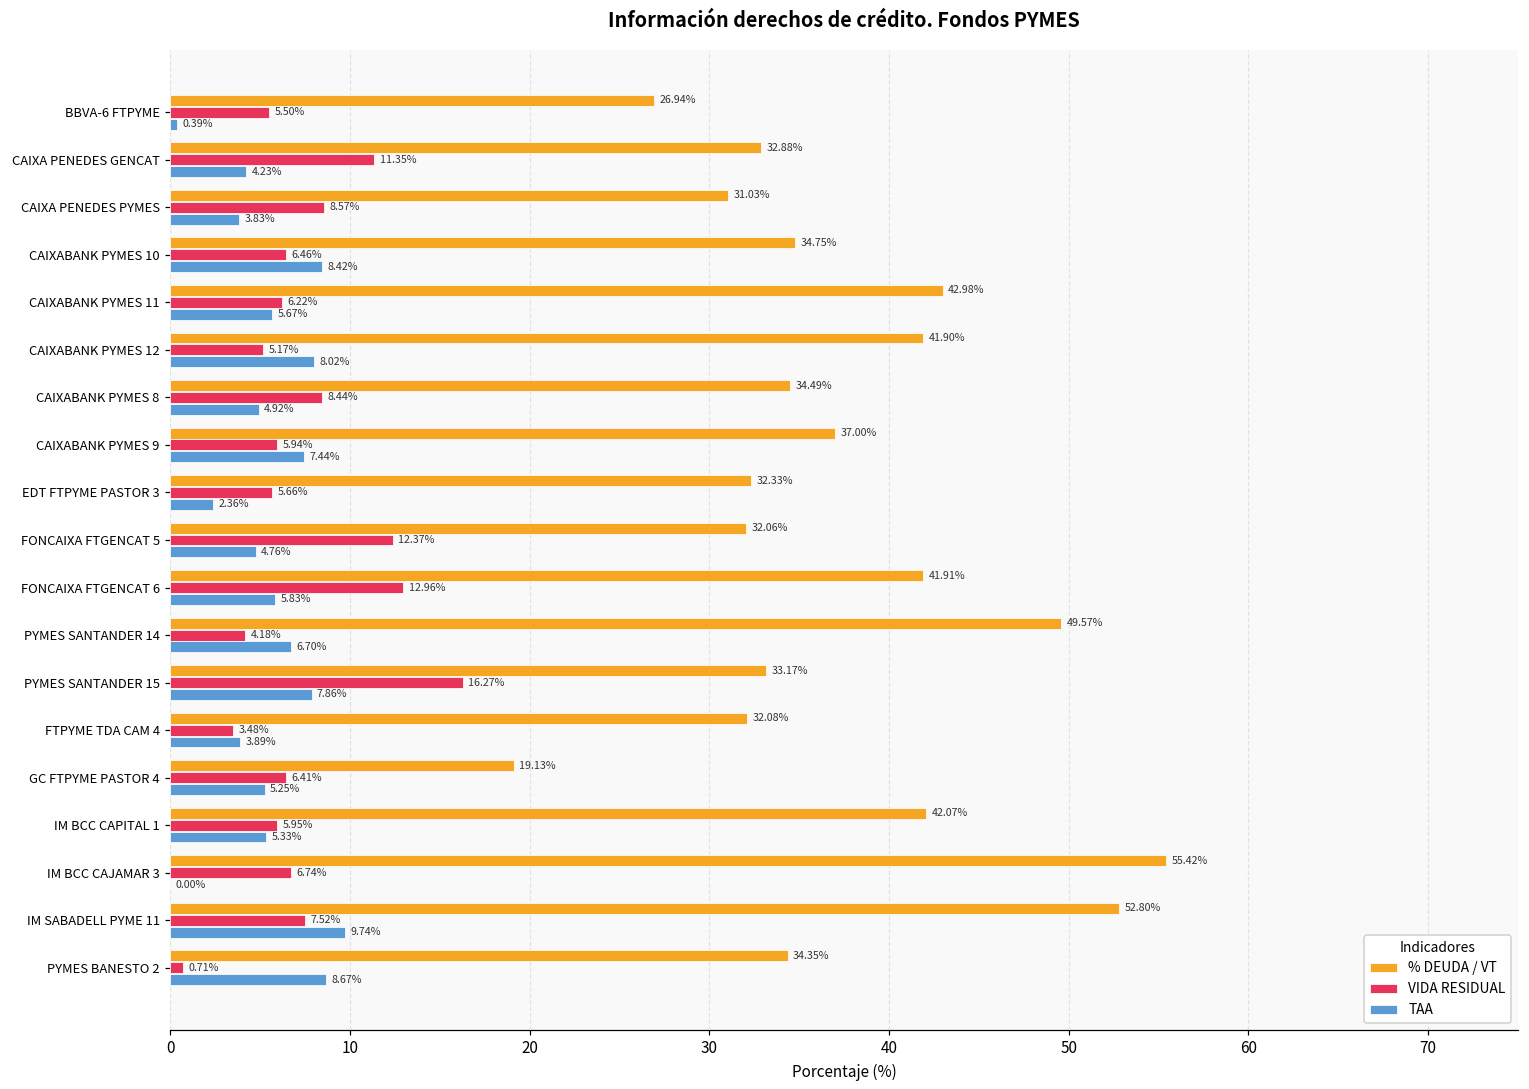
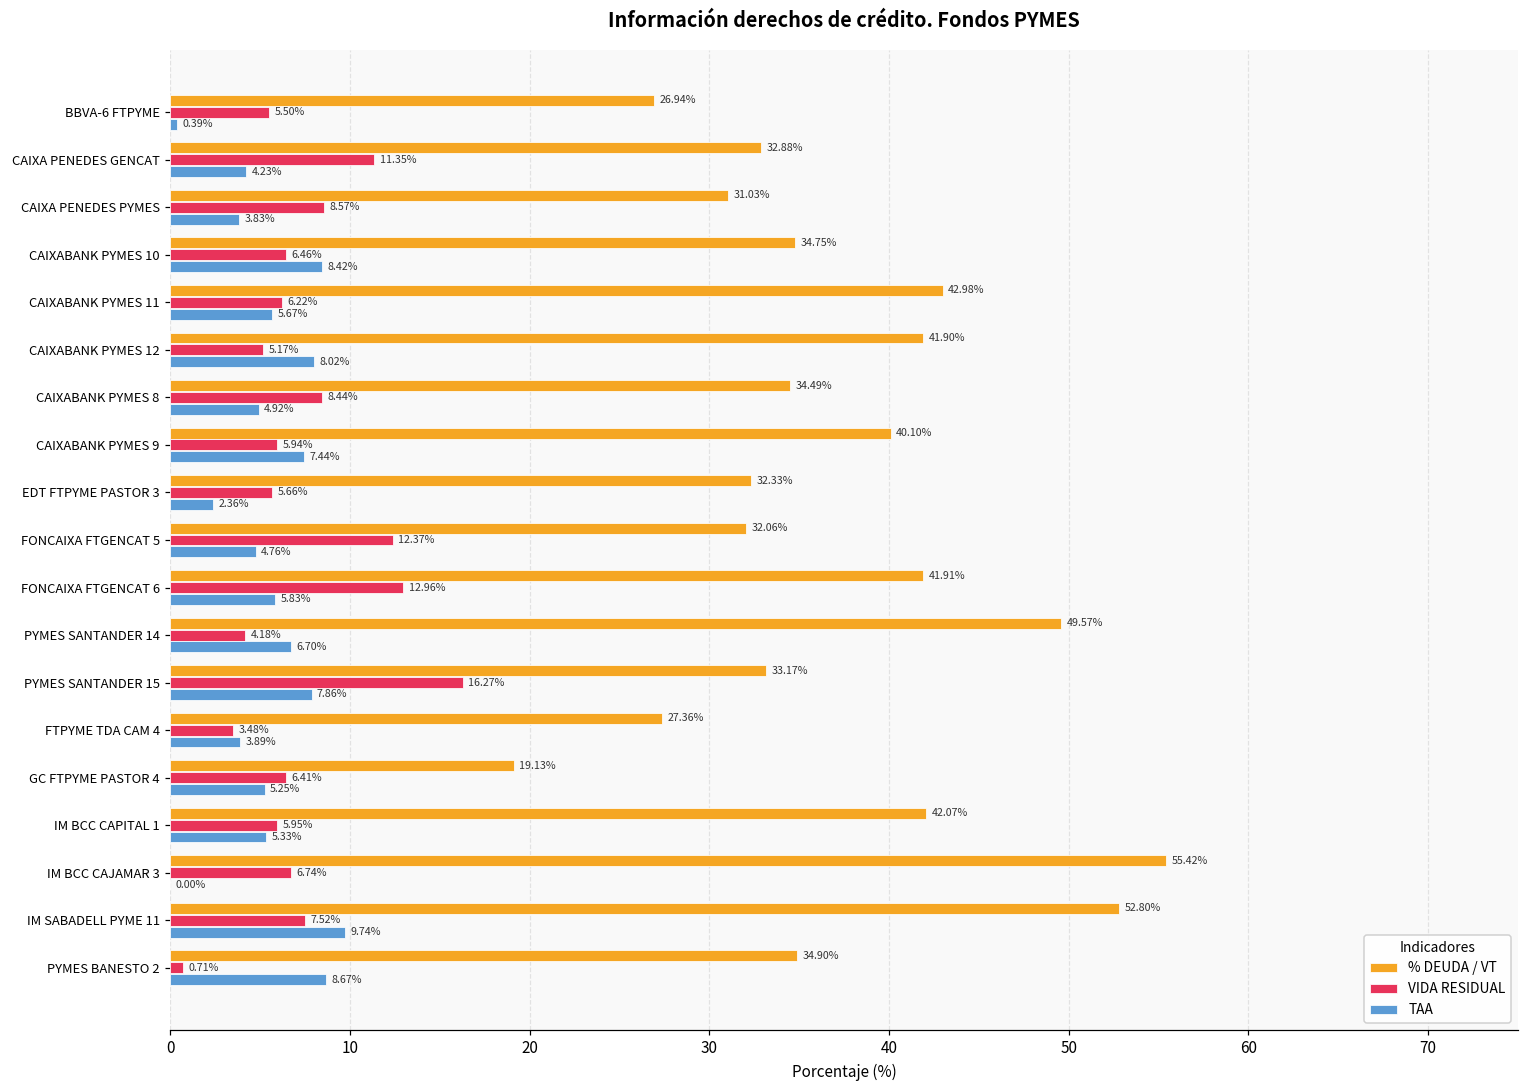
% DEUDA / VT, CAIXABANK PYMES 9: 37.00% -> 40.10%
% DEUDA / VT, FTPYME TDA CAM 4: 32.08% -> 27.36%
% DEUDA / VT, PYMES BANESTO 2: 34.35% -> 34.90%
